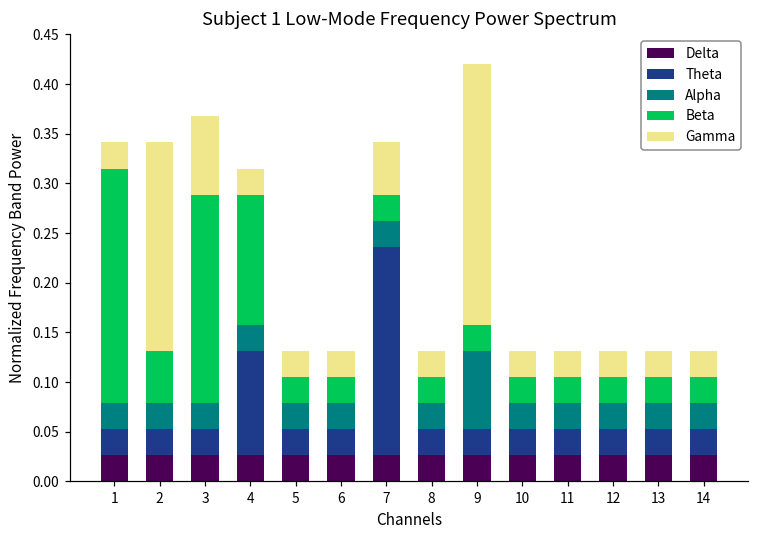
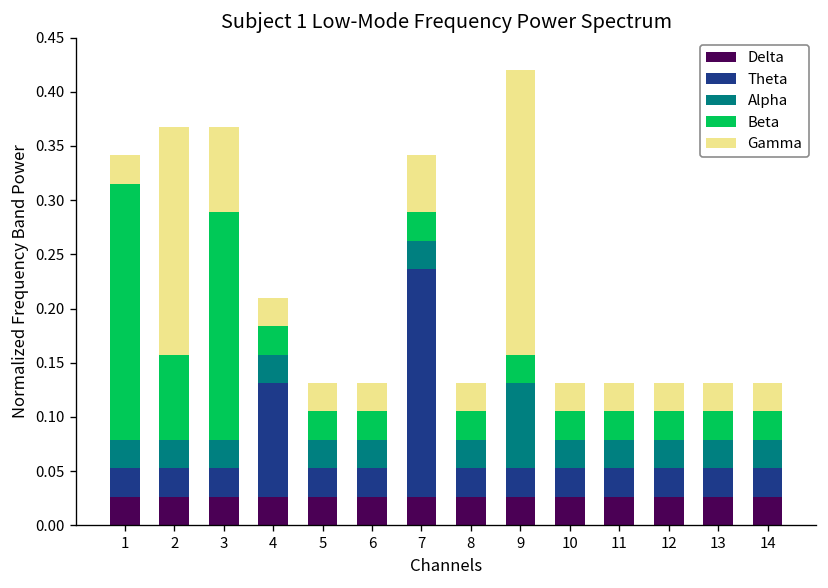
Beta, 2: 0.05 -> 0.08
Beta, 4: 0.13 -> 0.03
